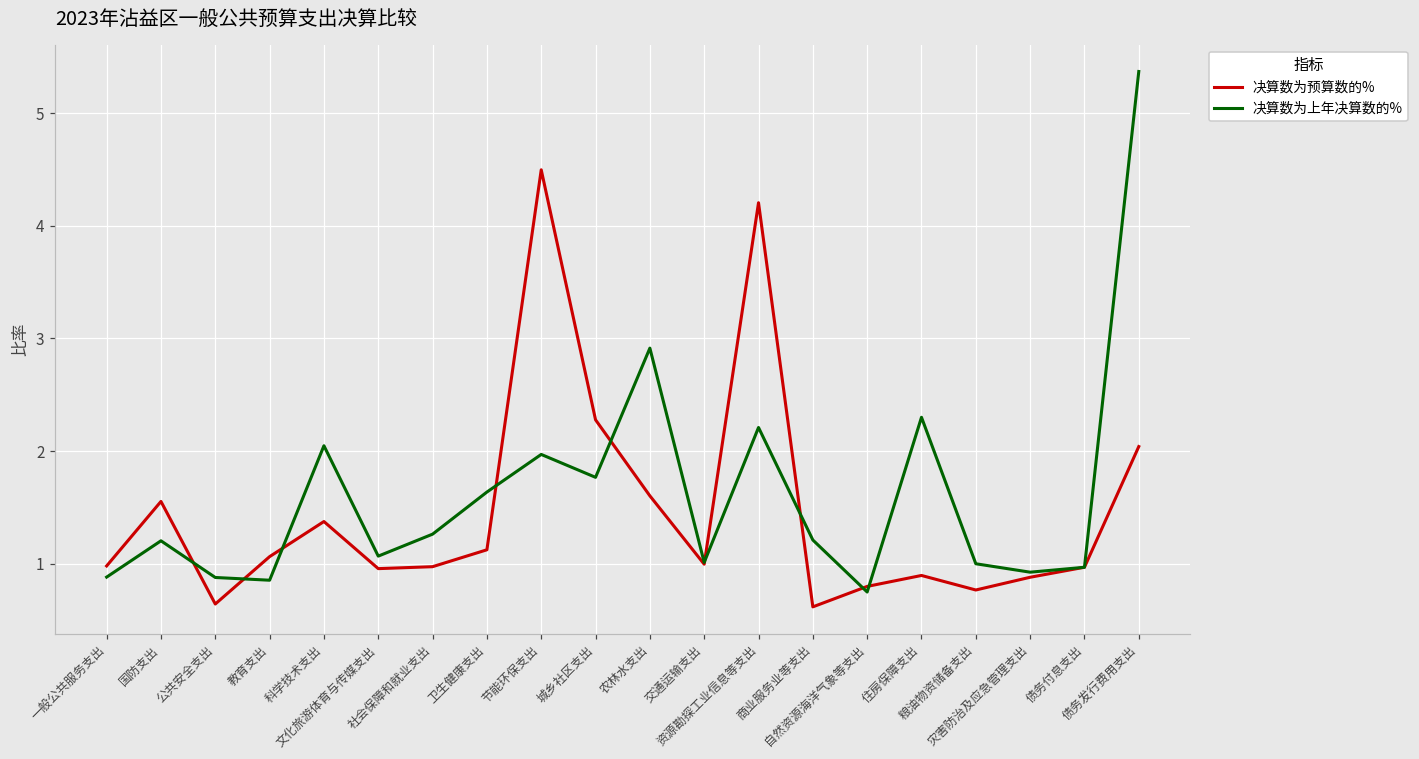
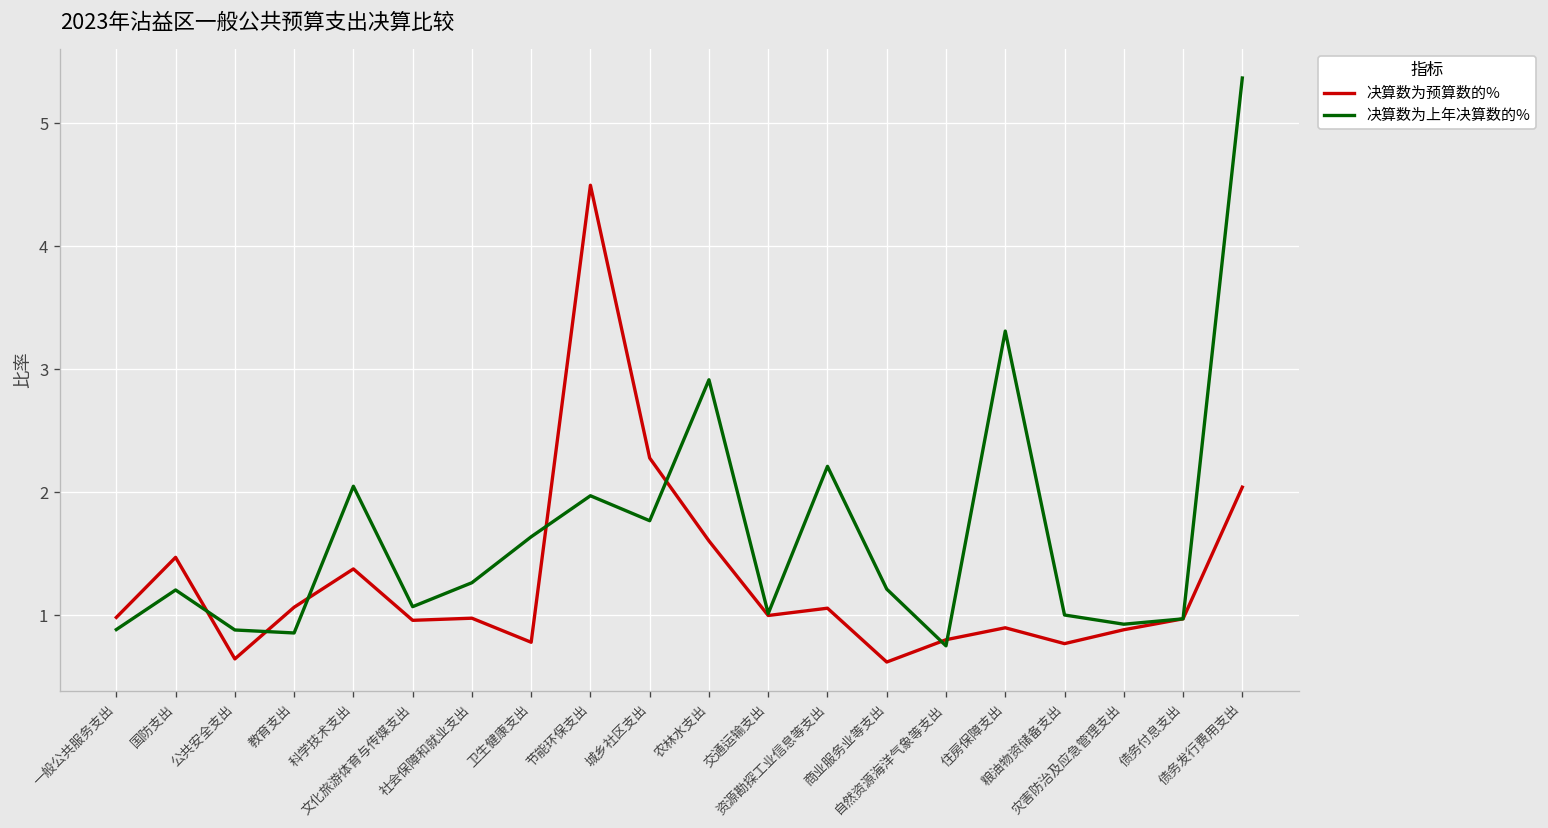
决算数为预算数的%, 国防支出: 1.55 -> 1.47
决算数为预算数的%, 卫生健康支出: 1.12 -> 0.78
决算数为预算数的%, 资源勘探工业信息等支出: 4.20 -> 1.06
决算数为上年决算数的%, 住房保障支出: 2.30 -> 3.31
